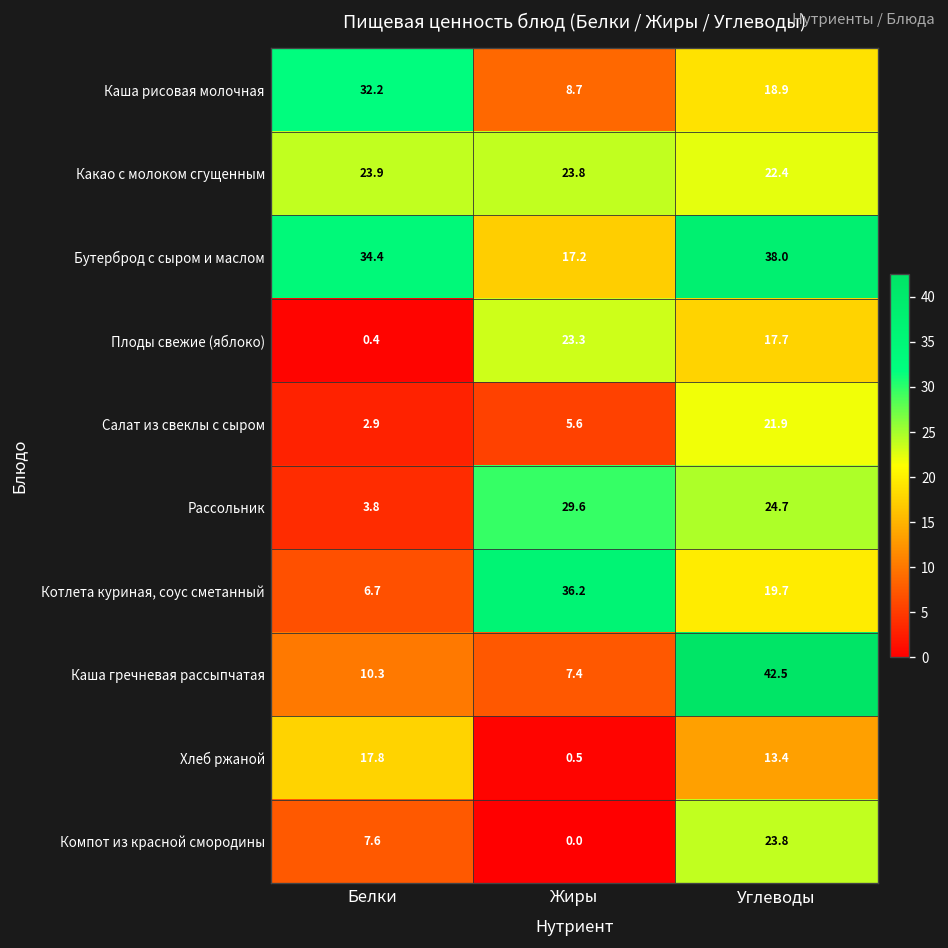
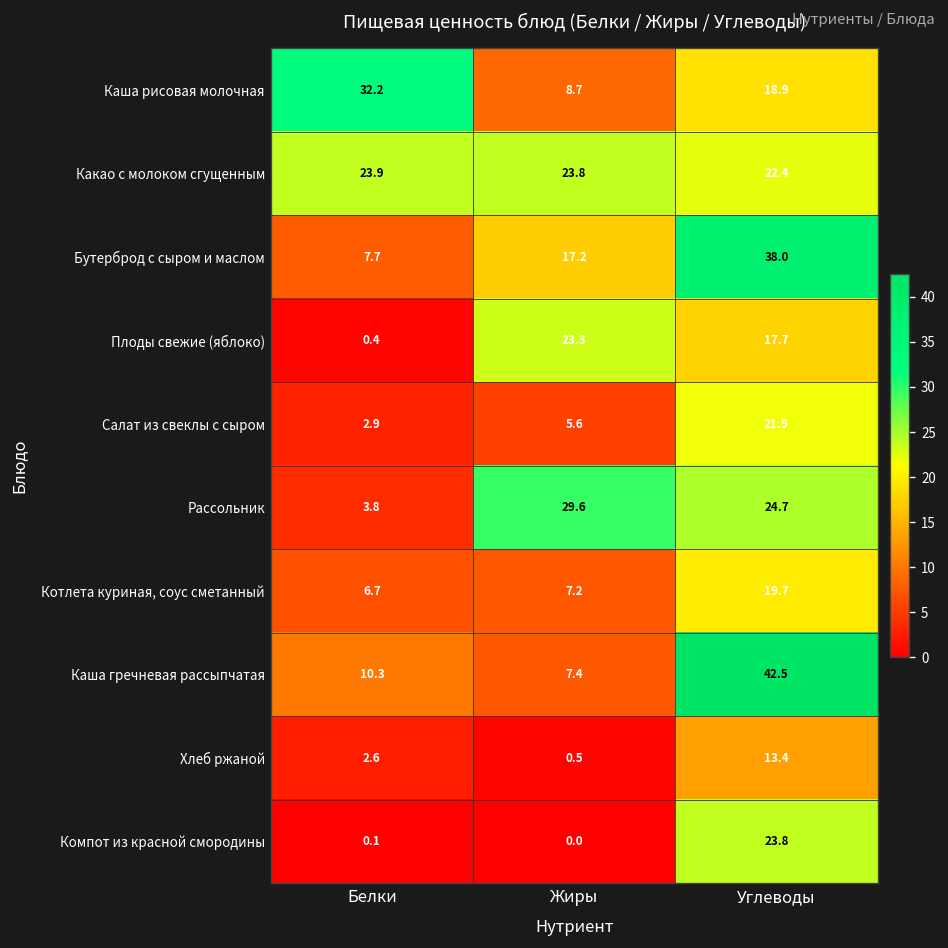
Бутерброд с сыром и маслом, Белки: 34.4 -> 7.7
Котлета куриная, соус сметанный, Жиры: 36.2 -> 7.2
Хлеб ржаной, Белки: 17.8 -> 2.6
Компот из красной смородины, Белки: 7.6 -> 0.1
